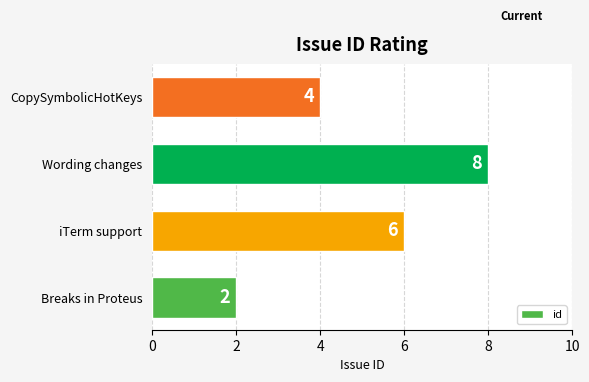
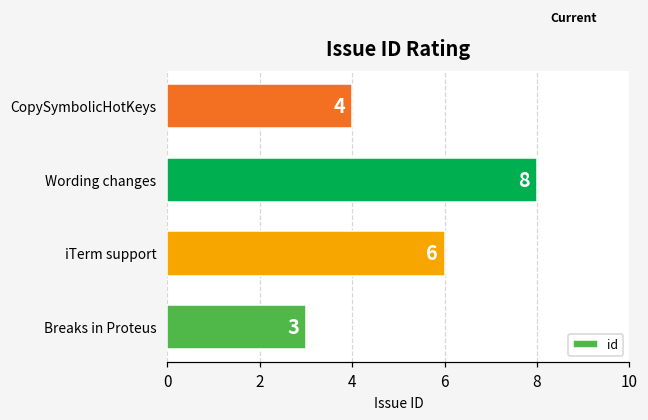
Breaks in Proteus: 2 -> 3
